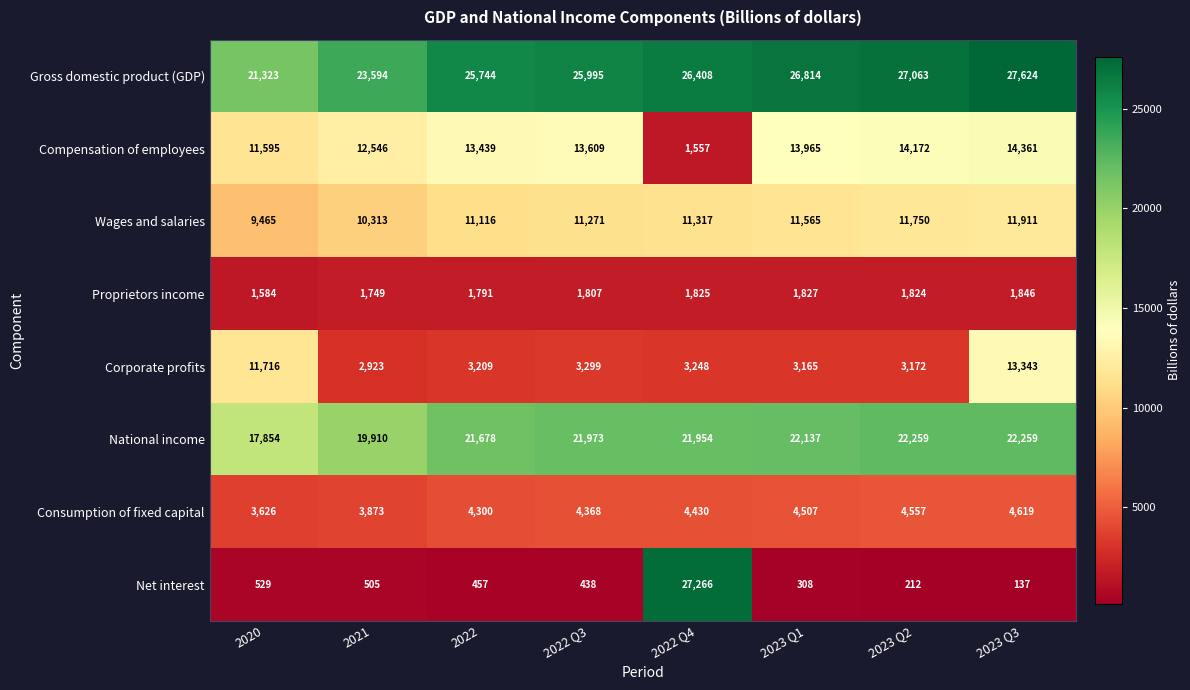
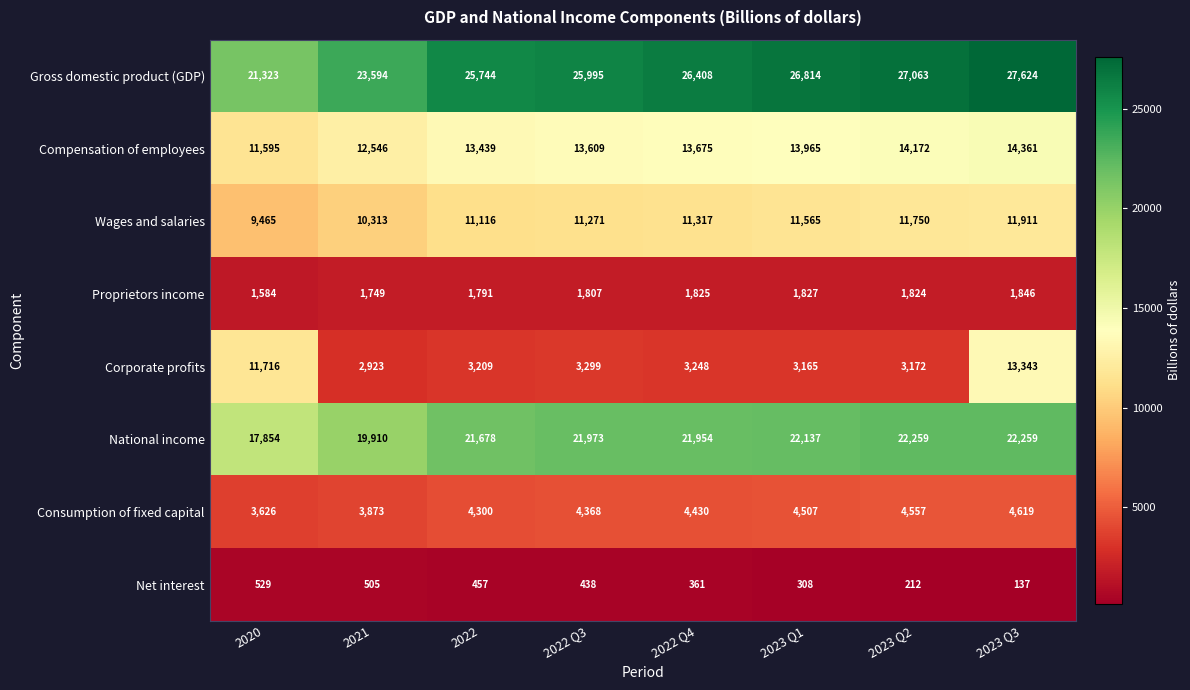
Compensation of employees, 2022 Q4: 1,557 -> 13,675
Net interest, 2022 Q4: 27,266 -> 361
